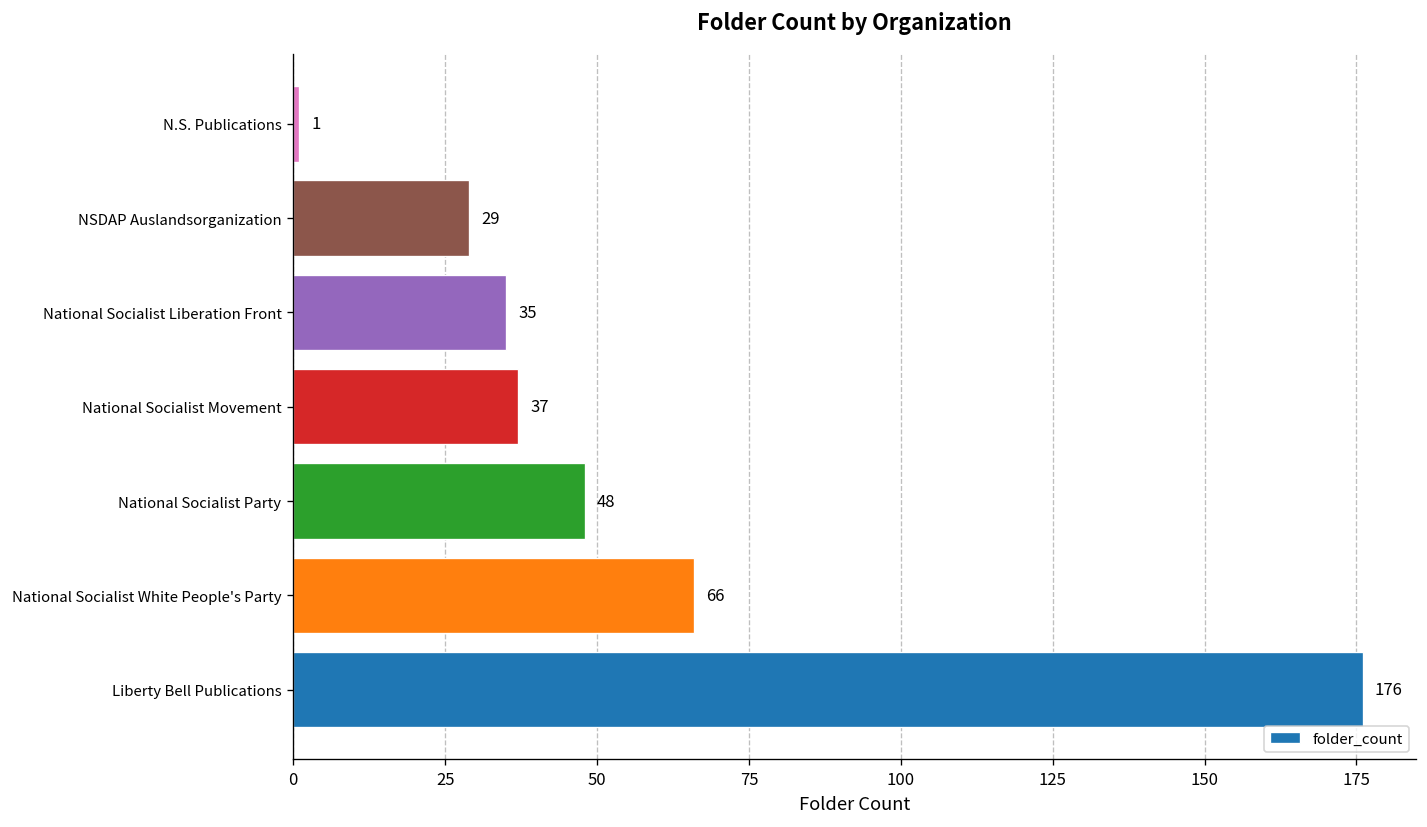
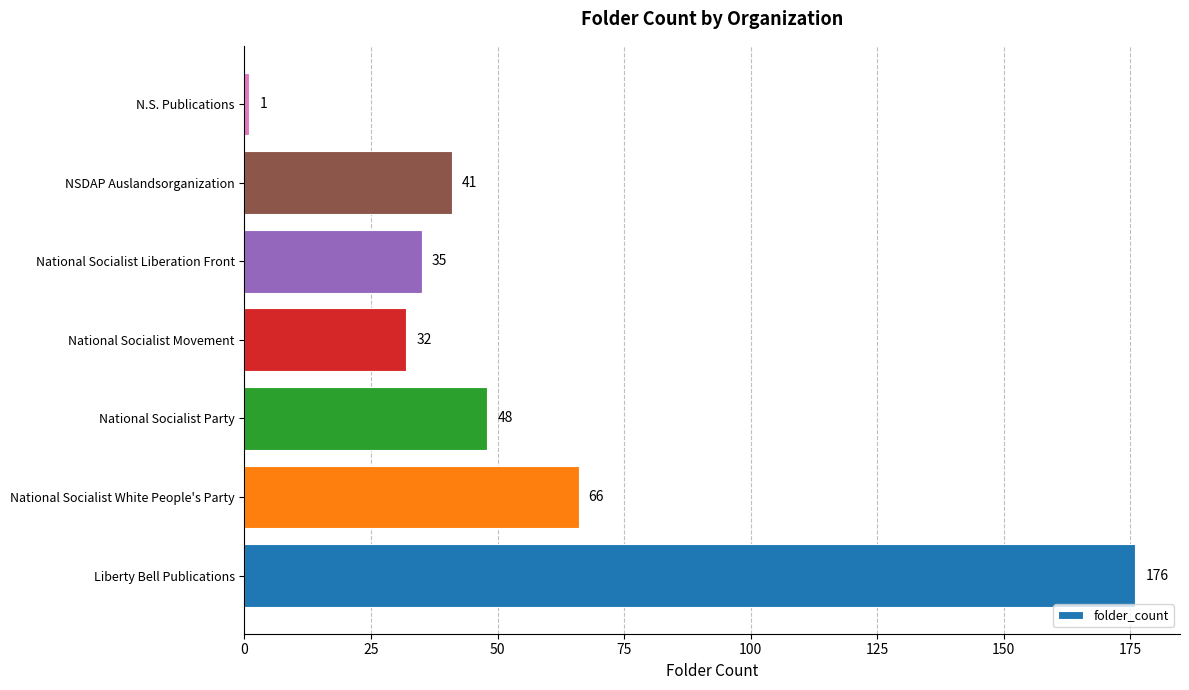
NSDAP Auslandsorganization: 29 -> 41
National Socialist Movement: 37 -> 32
